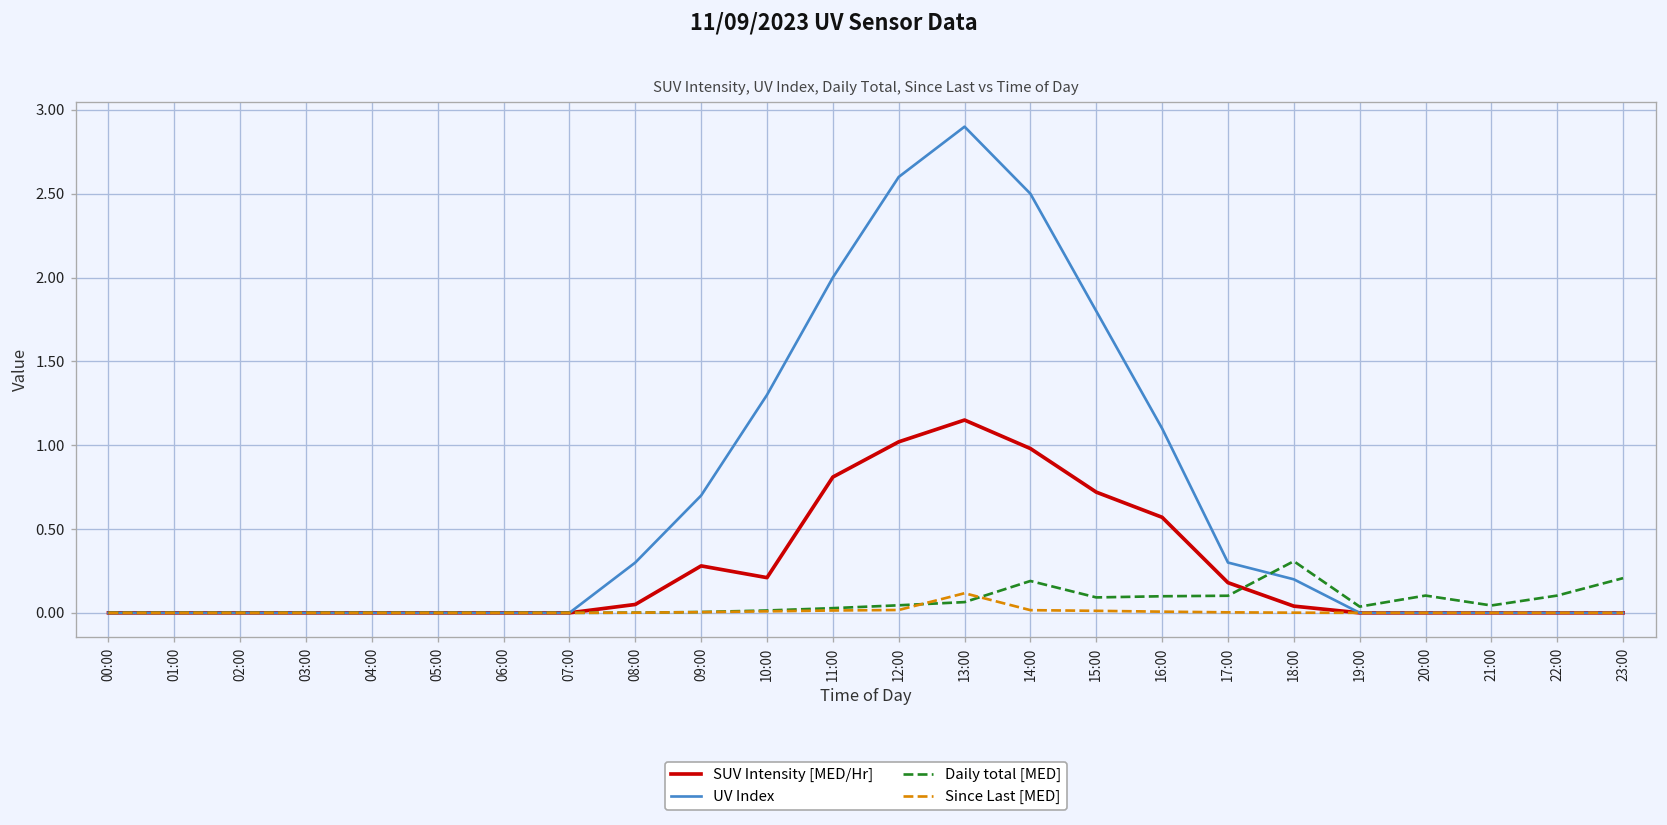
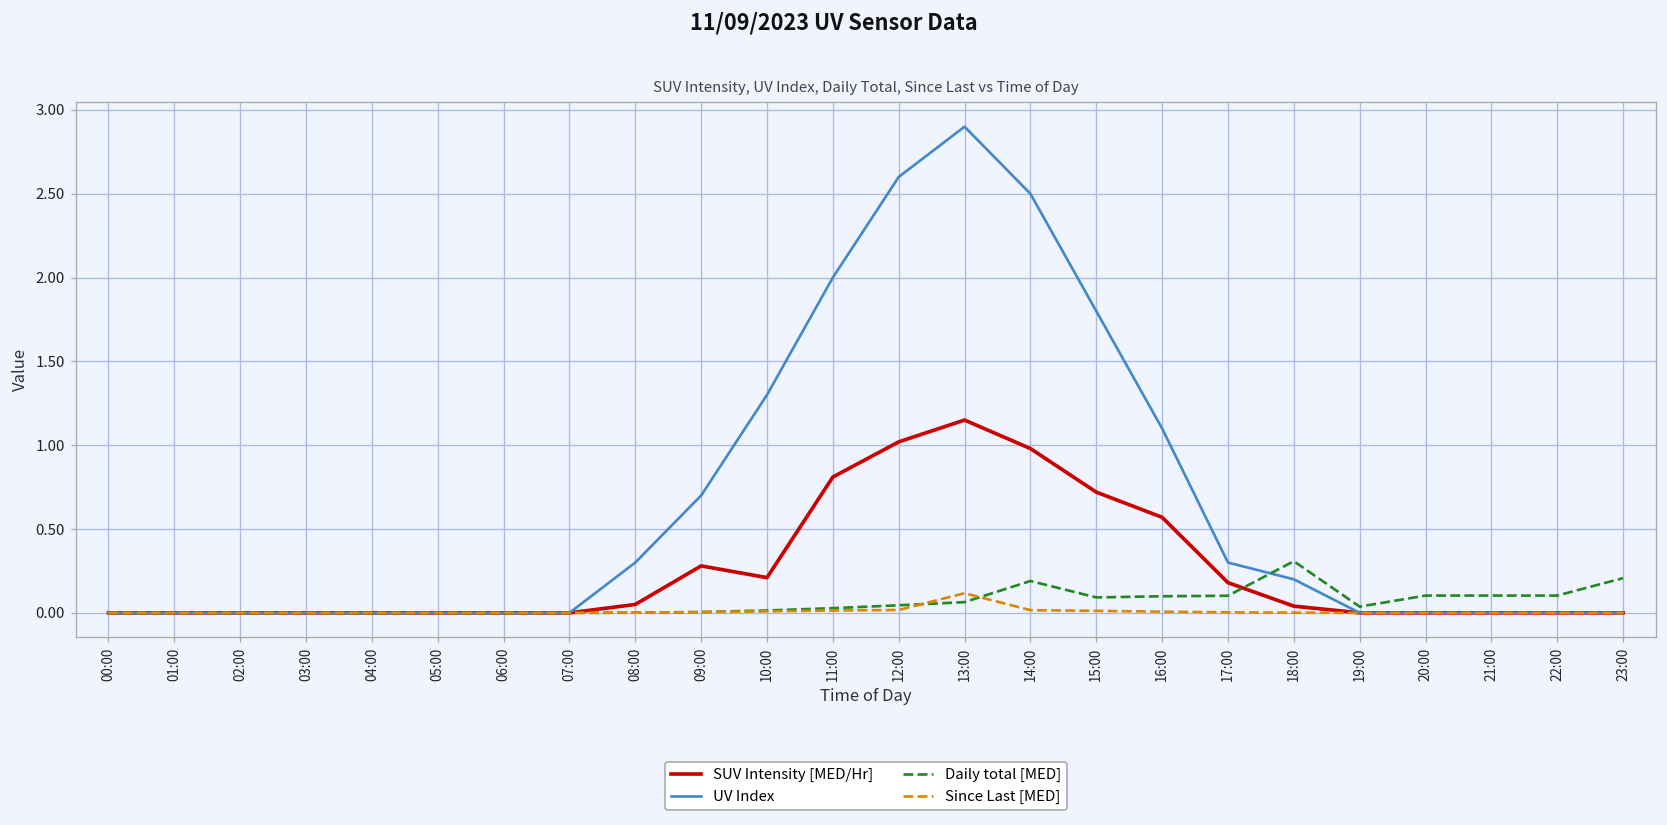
Daily total [MED], 21:00: 0.04 -> 0.10
